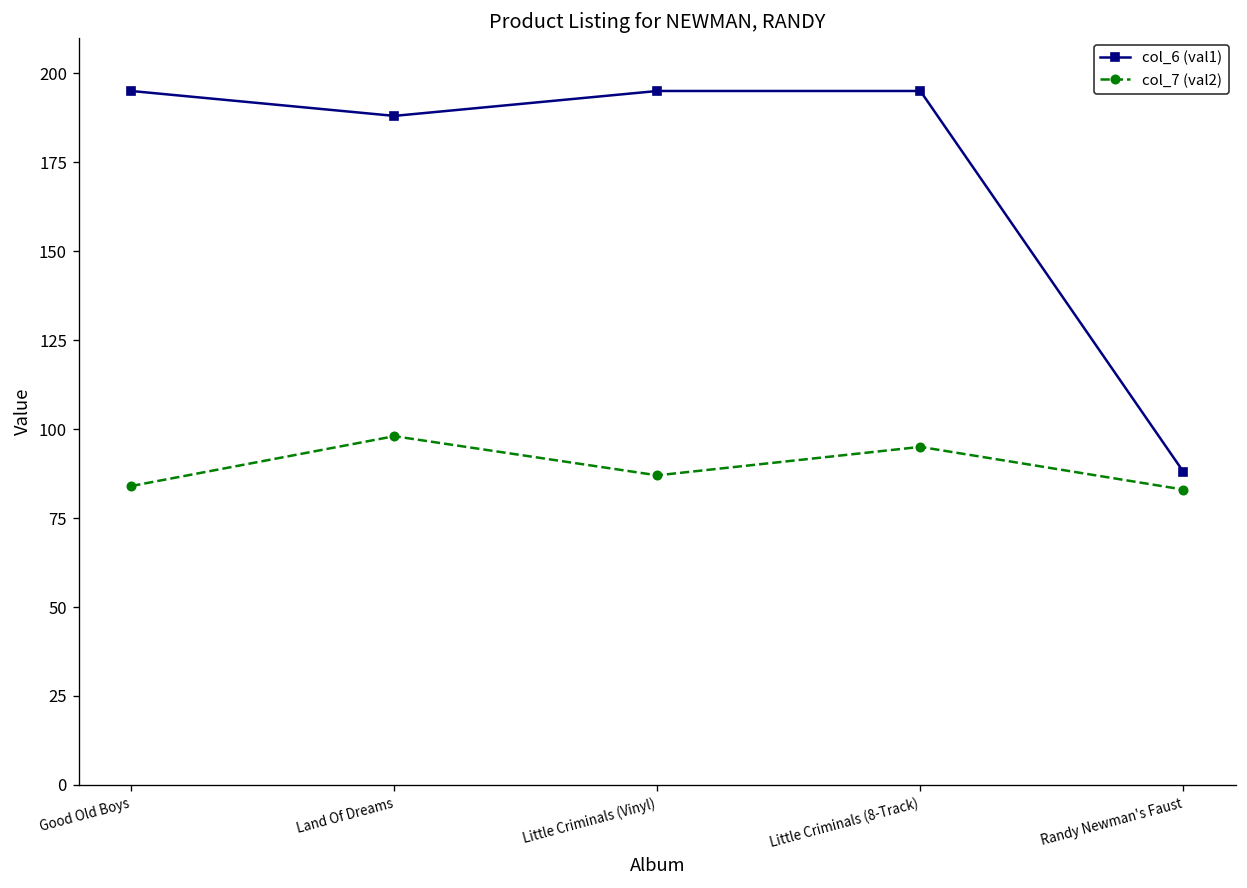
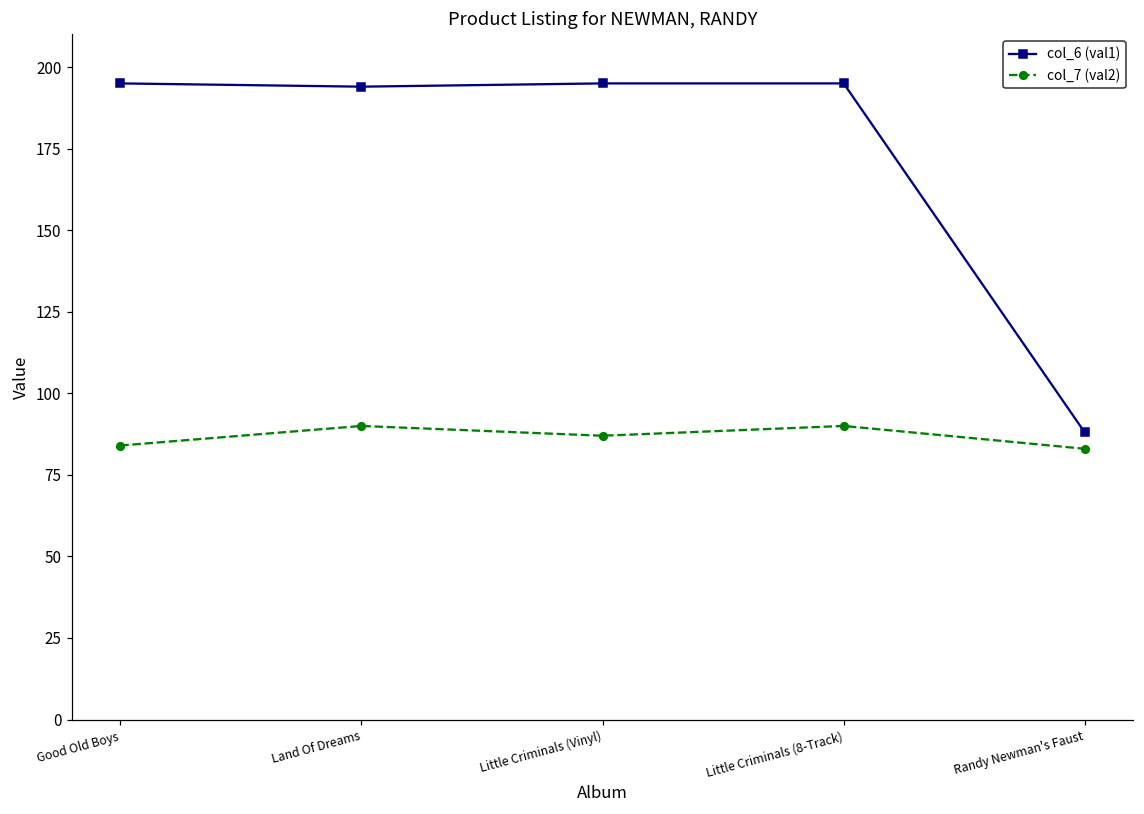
col_6 (val1), Land Of Dreams: 188 -> 194
col_7 (val2), Land Of Dreams: 98 -> 90
col_7 (val2), Little Criminals (8-Track): 95 -> 90
